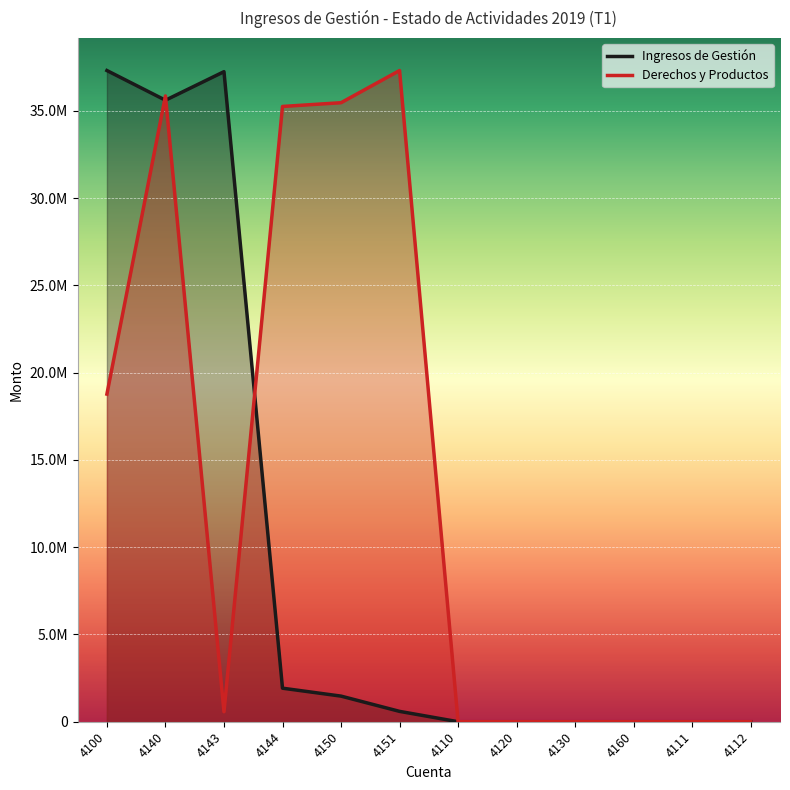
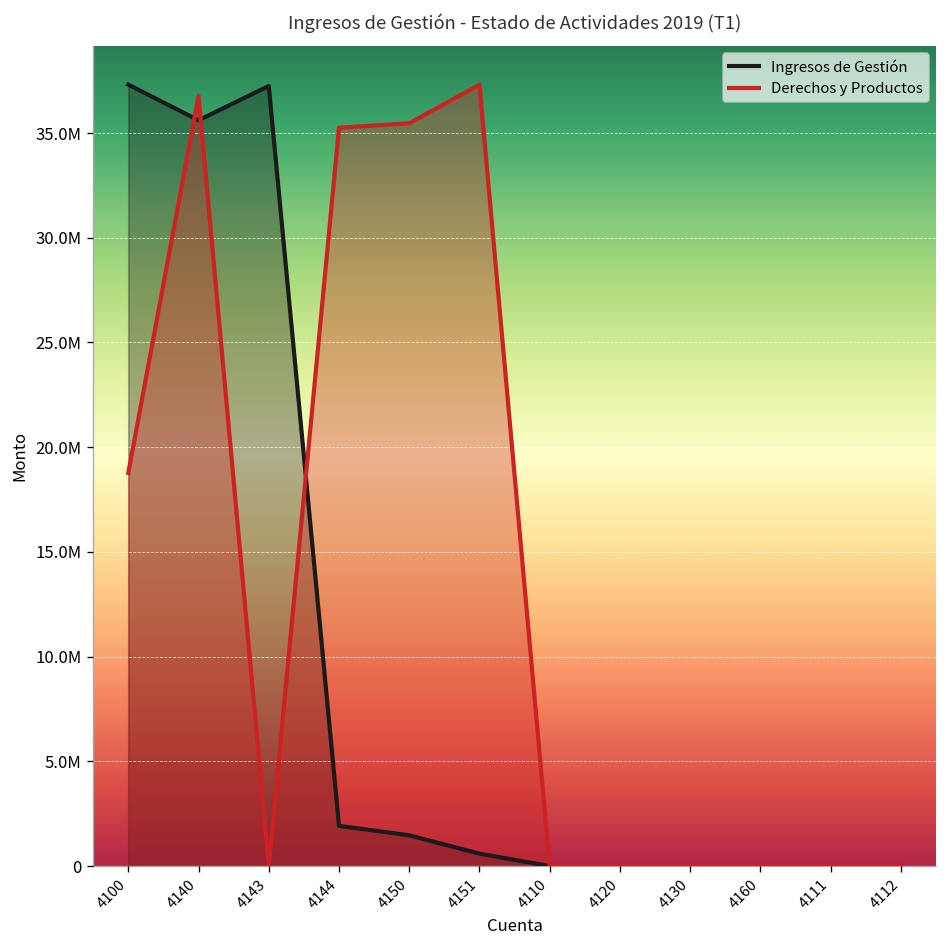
Derechos y Productos, 4140: 35900000 -> 36800000
Derechos y Productos, 4143: 600000 -> 0
